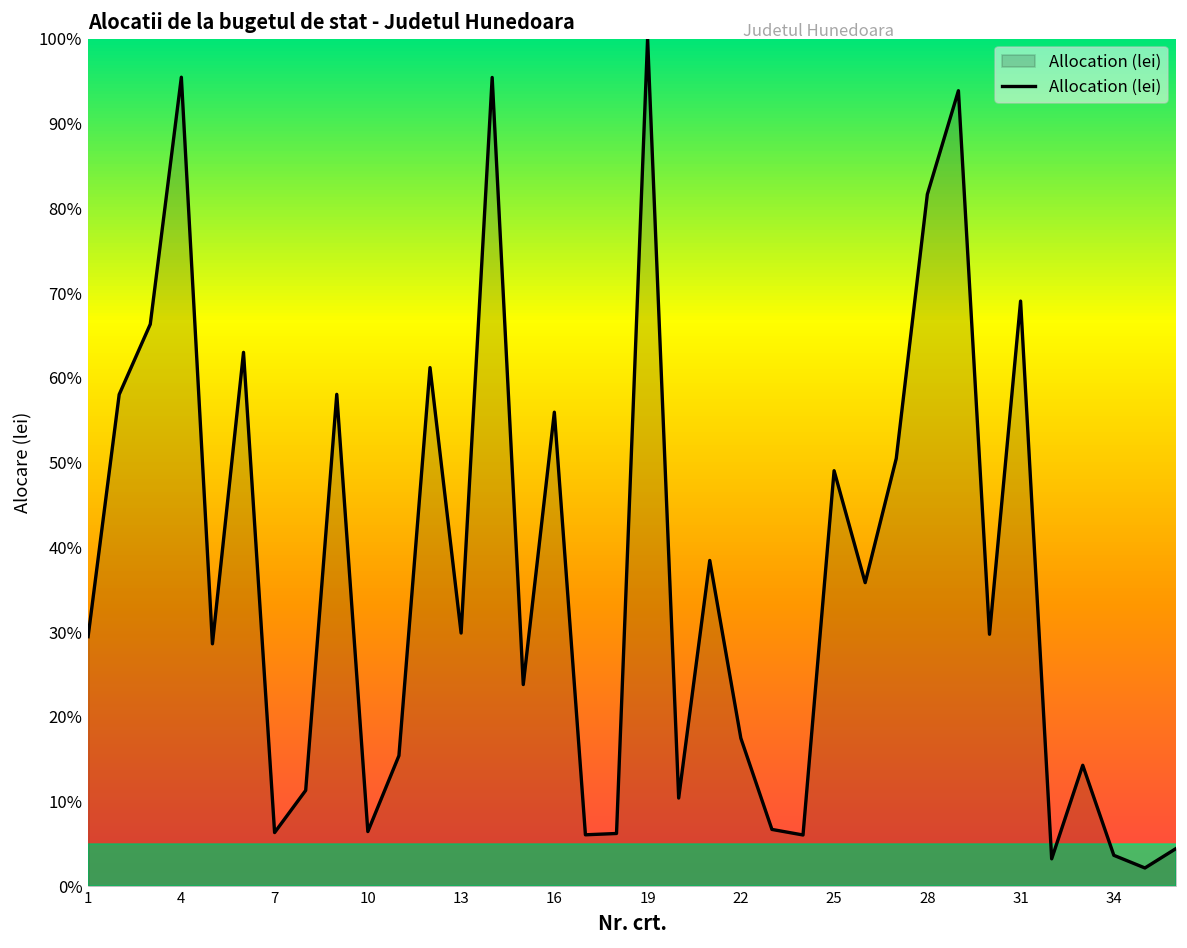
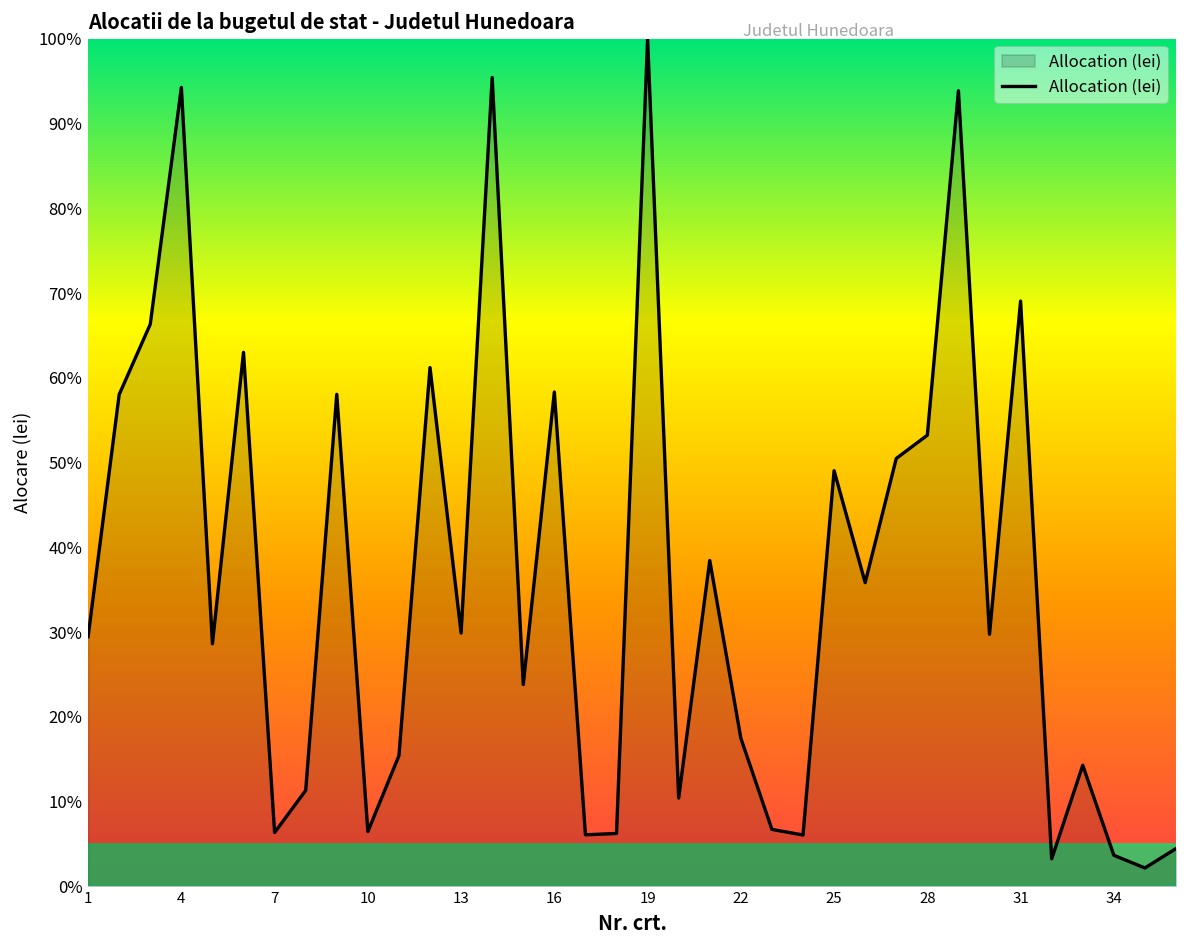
4: 95% -> 94%
16: 56% -> 58%
28: 82% -> 53%
